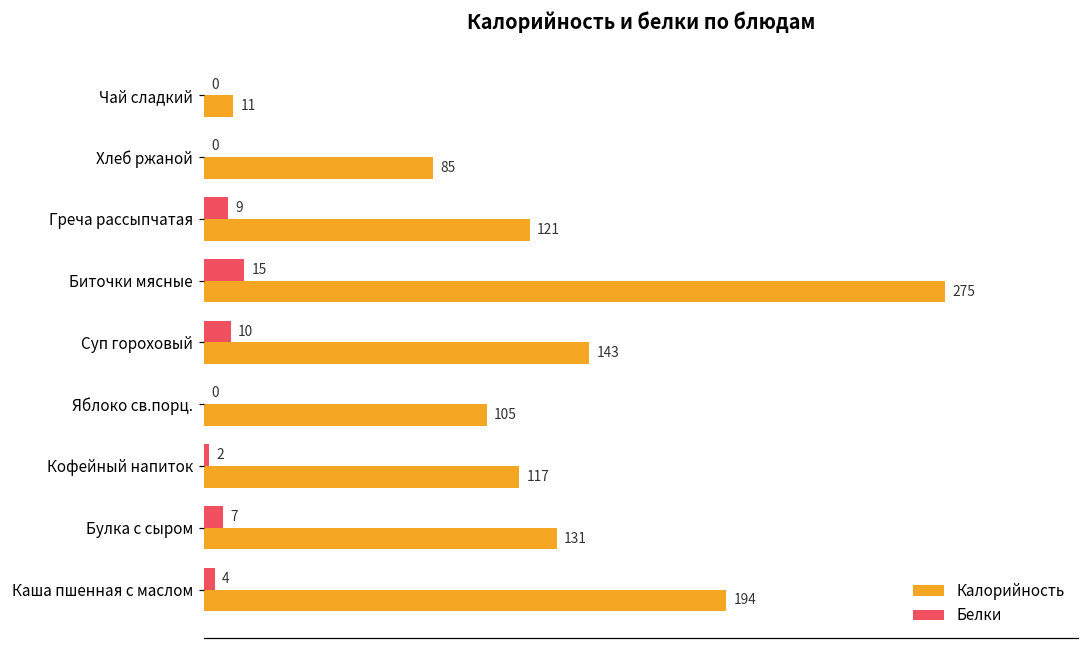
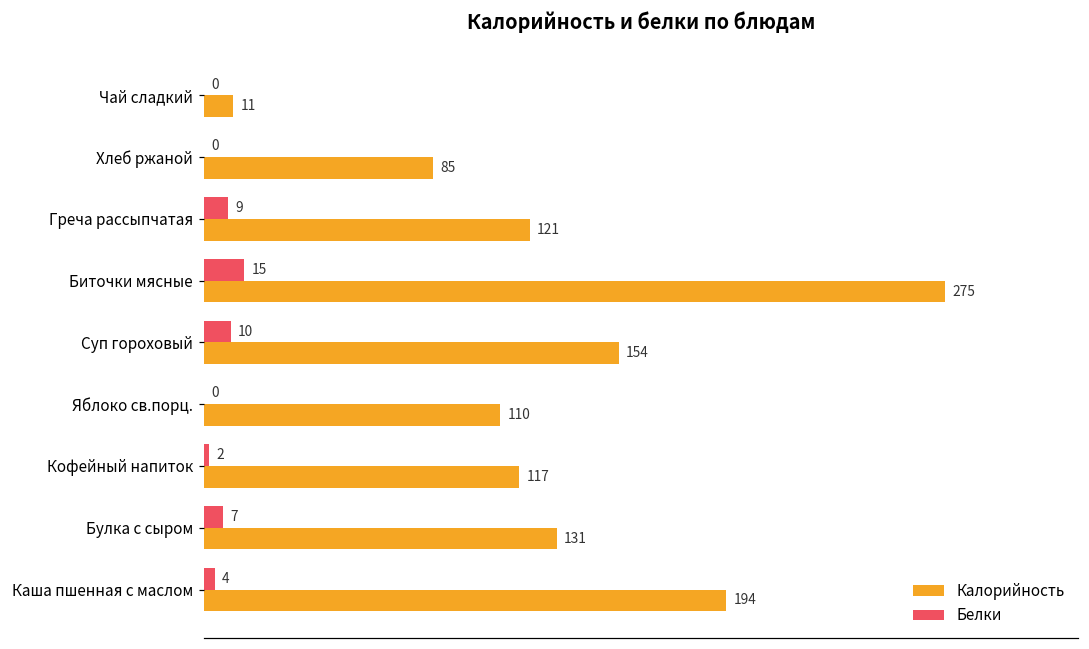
Калорийность, Суп гороховый: 143 -> 154
Калорийность, Яблоко св.порц.: 105 -> 110
